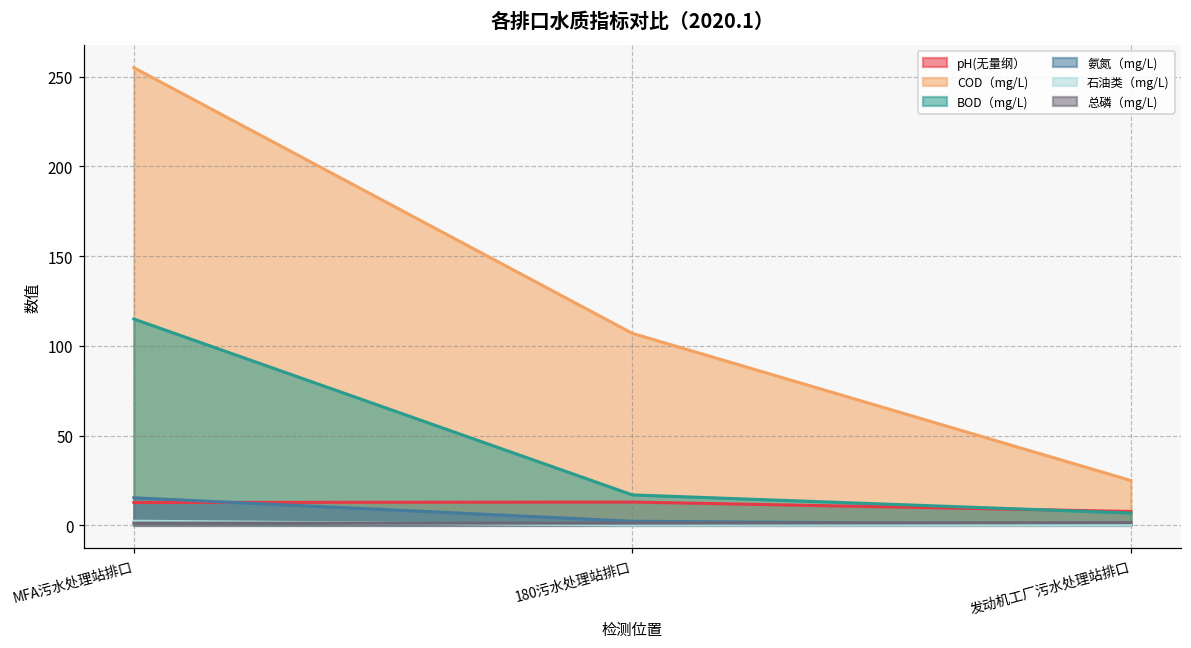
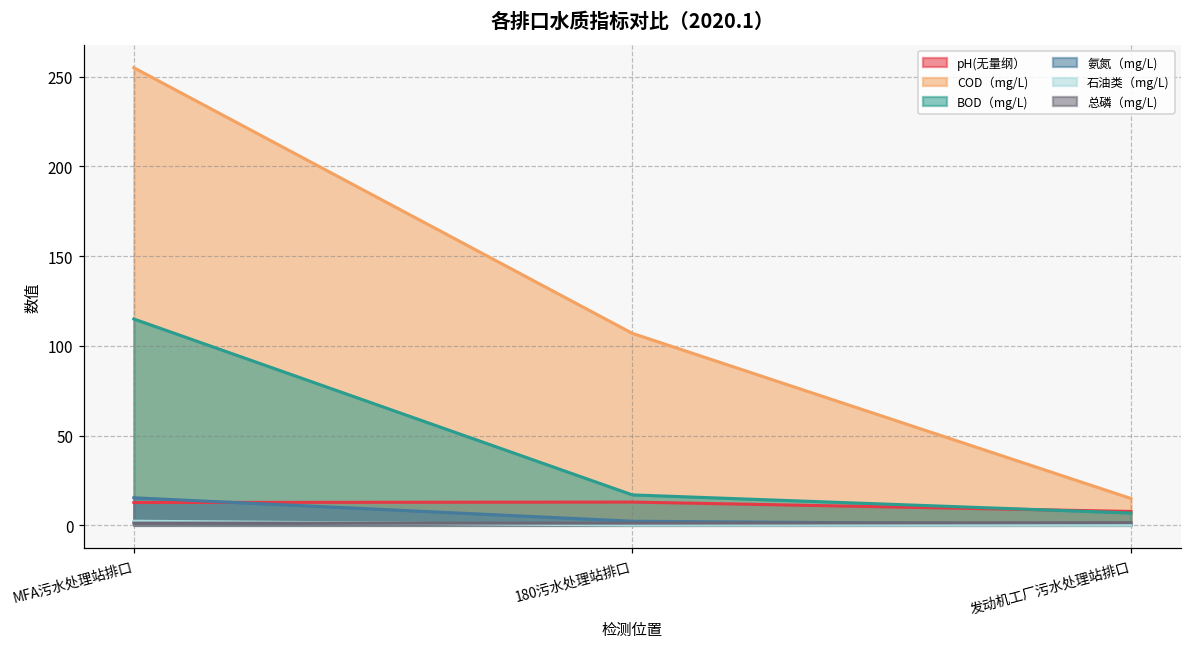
COD（mg/L), 发动机工厂污水处理站排口: 25 -> 15
